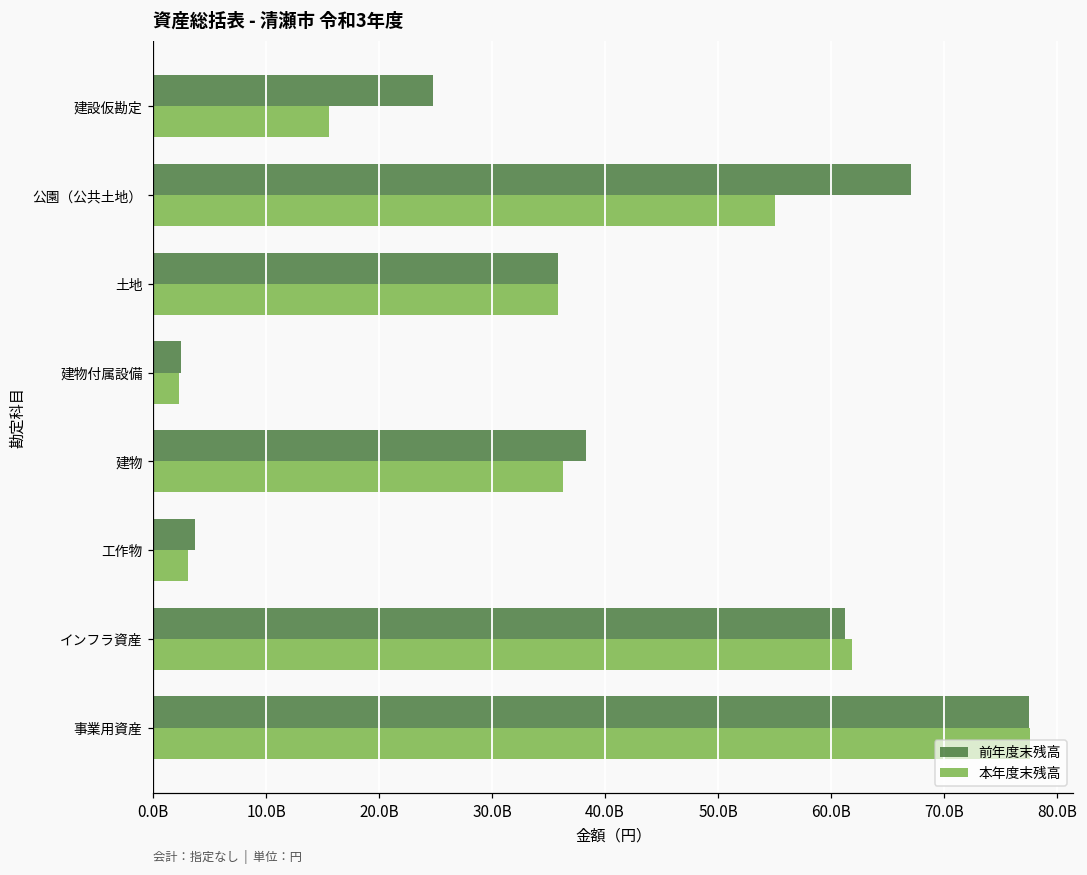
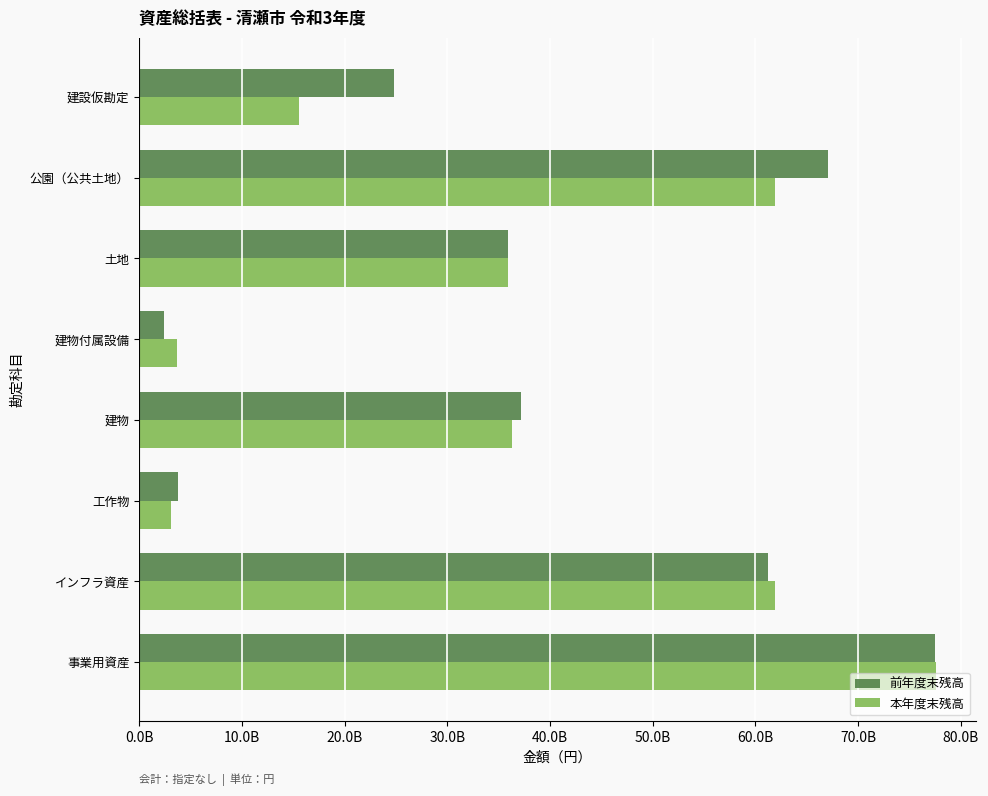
本年度末残高, 公園（公共土地）: 55100000000 -> 61900000000
本年度末残高, 建物付属設備: 2300000000 -> 3700000000
前年度末残高, 建物: 38300000000 -> 37200000000
